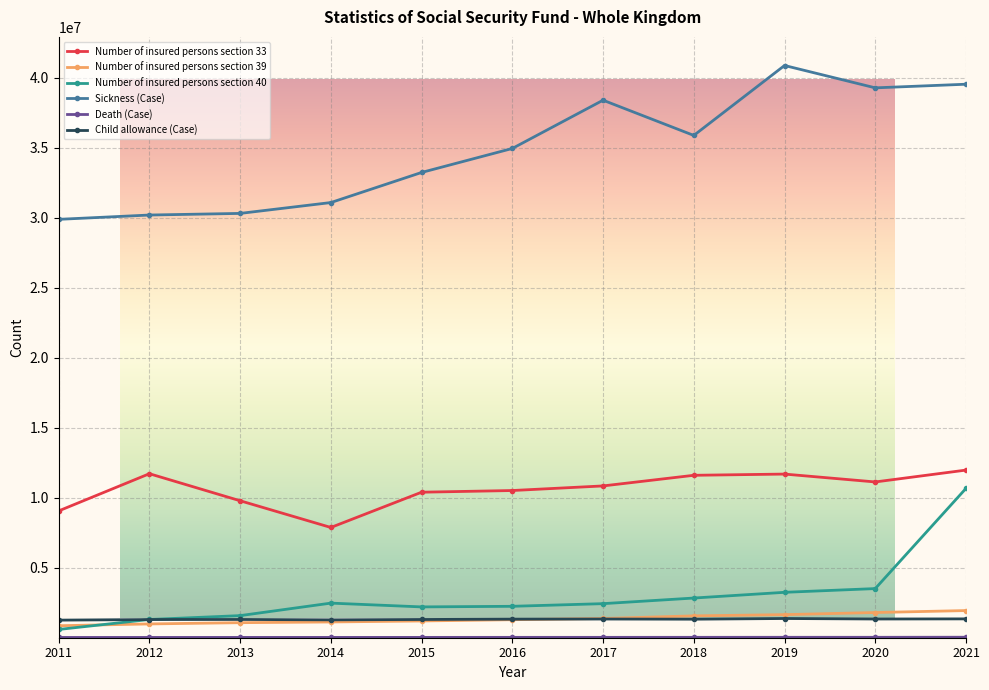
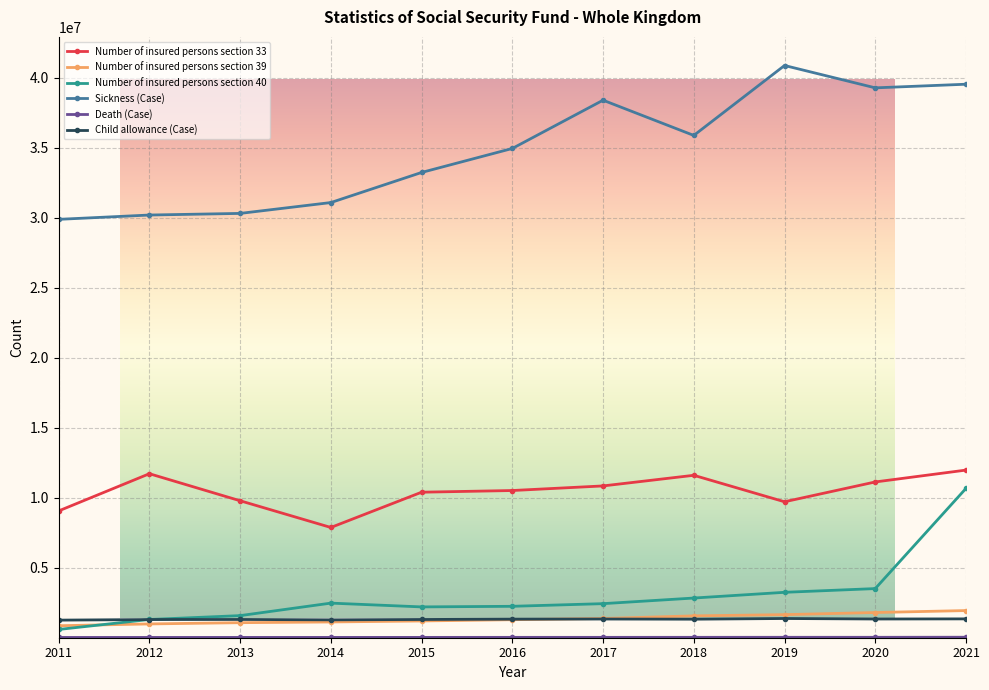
Number of insured persons section 33, 2019: 11700000 -> 9700000
